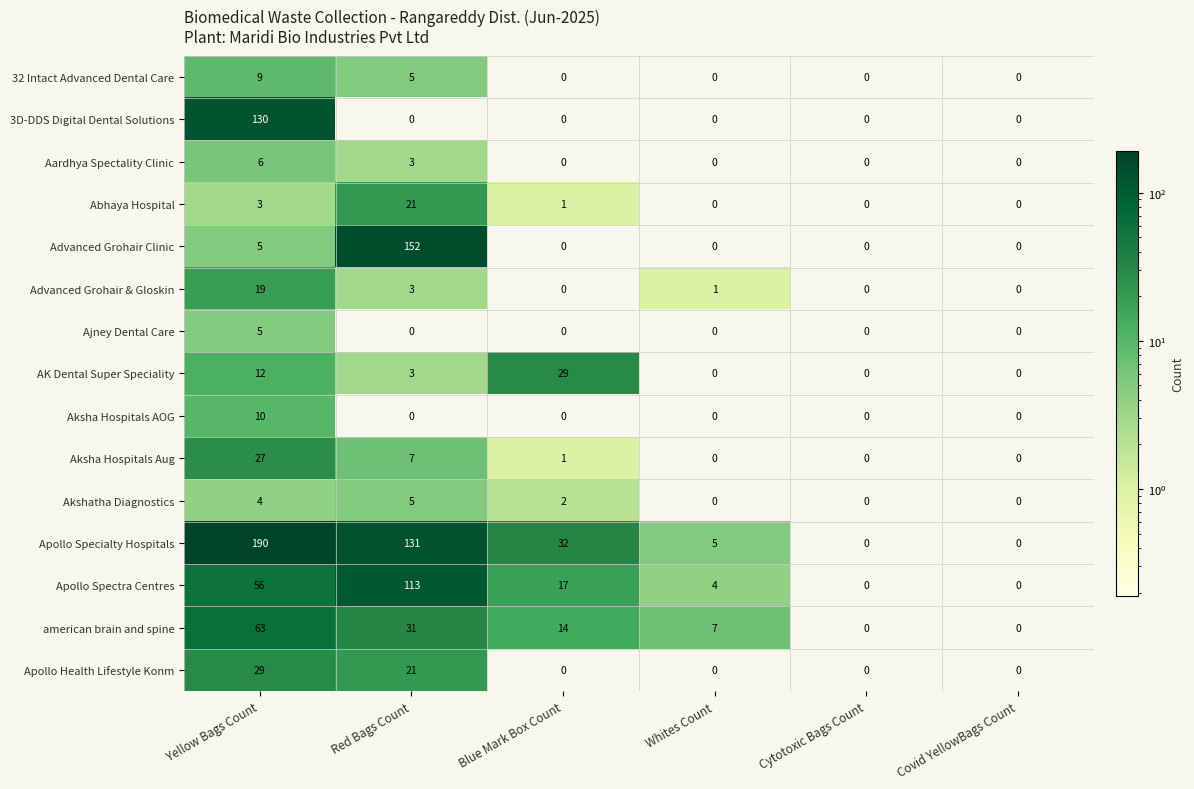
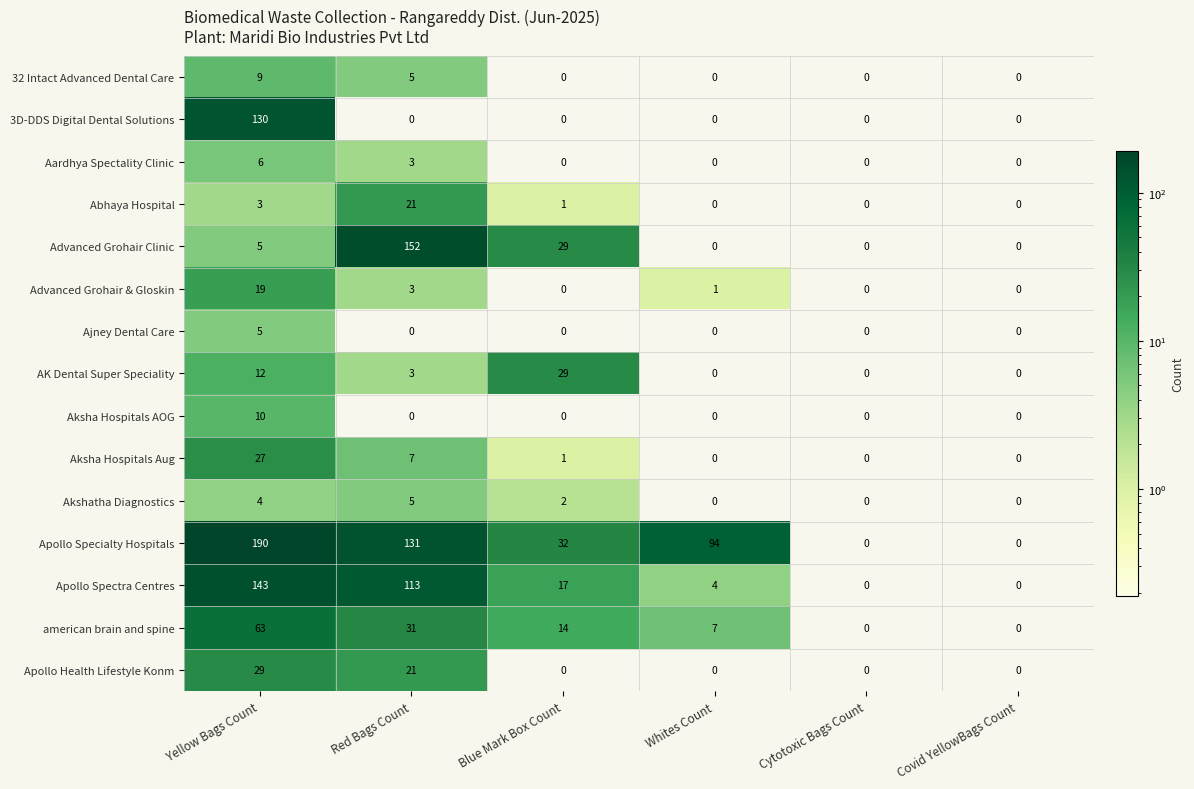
Advanced Grohair Clinic, Blue Mark Box Count: 0 -> 29
Apollo Specialty Hospitals, Whites Count: 5 -> 94
Apollo Spectra Centres, Yellow Bags Count: 56 -> 143
